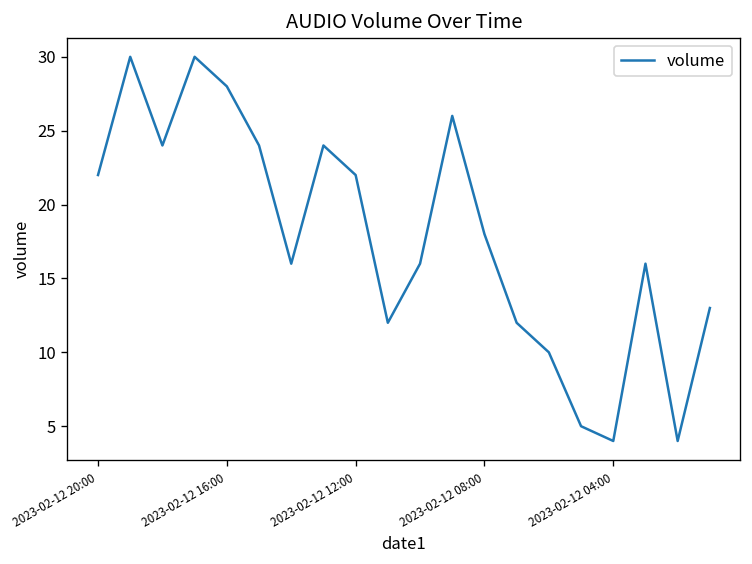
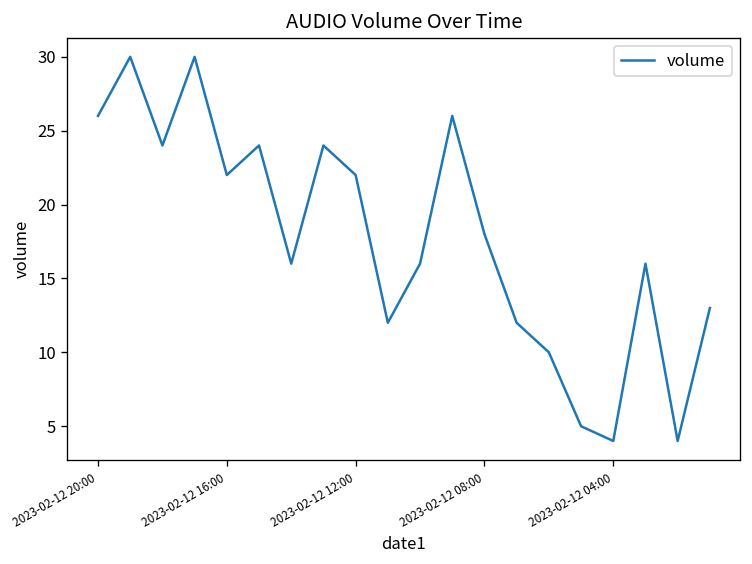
2023-02-12 20:00: 22 -> 26
2023-02-12 16:00: 28 -> 22
